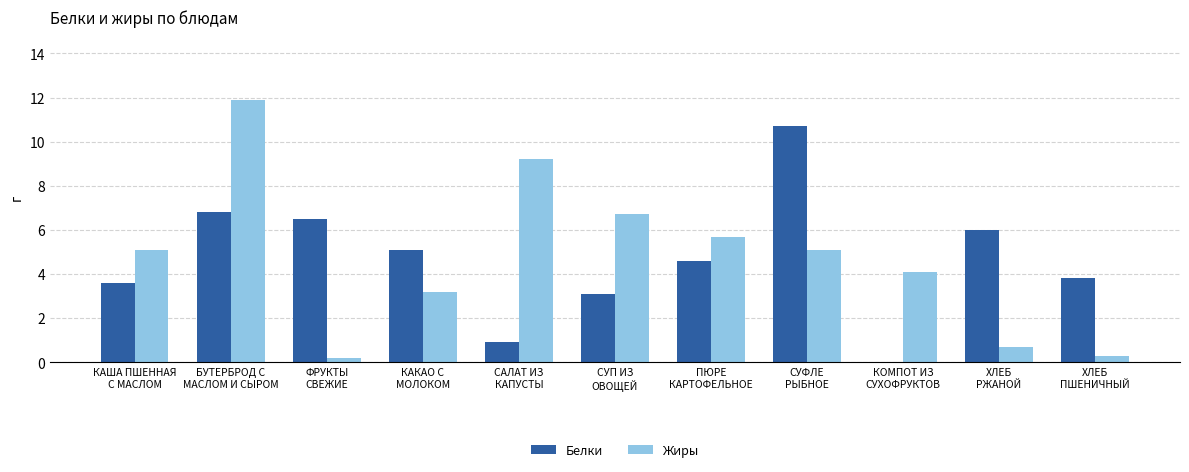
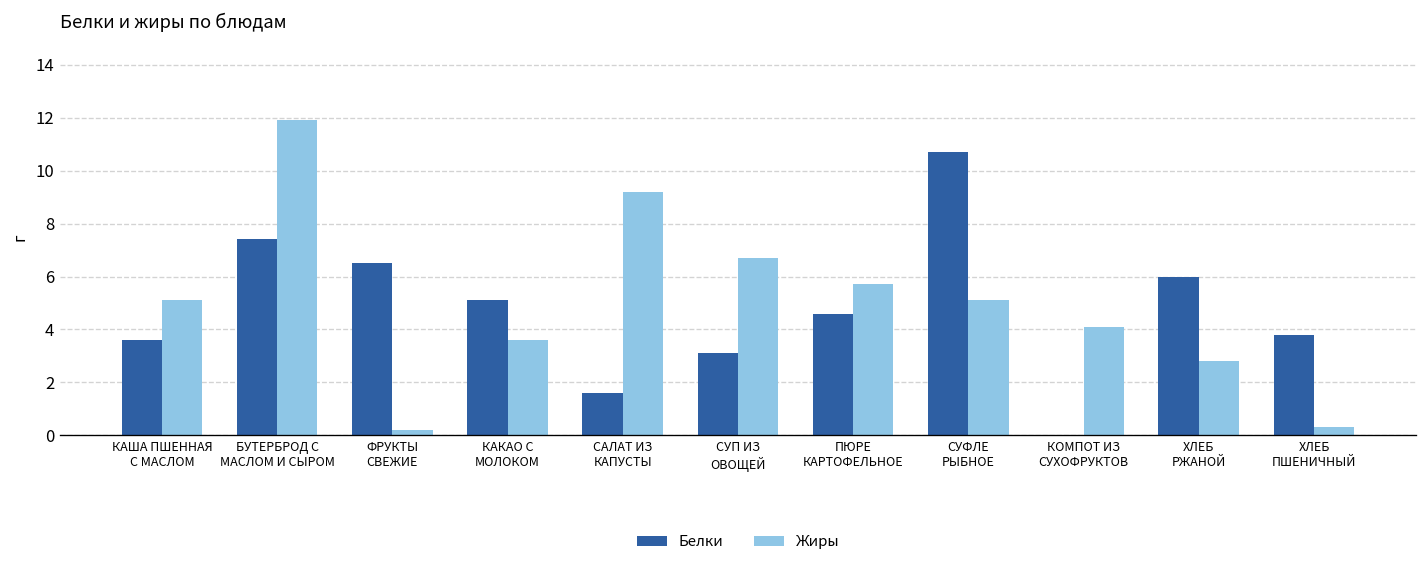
Белки, БУТЕРБРОД С МАСЛОМ И СЫРОМ: 6.8 -> 7.4
Жиры, КАКАО С МОЛОКОМ: 3.2 -> 3.6
Белки, САЛАТ ИЗ КАПУСТЫ: 0.9 -> 1.6
Жиры, ХЛЕБ РЖАНОЙ: 0.7 -> 2.8
